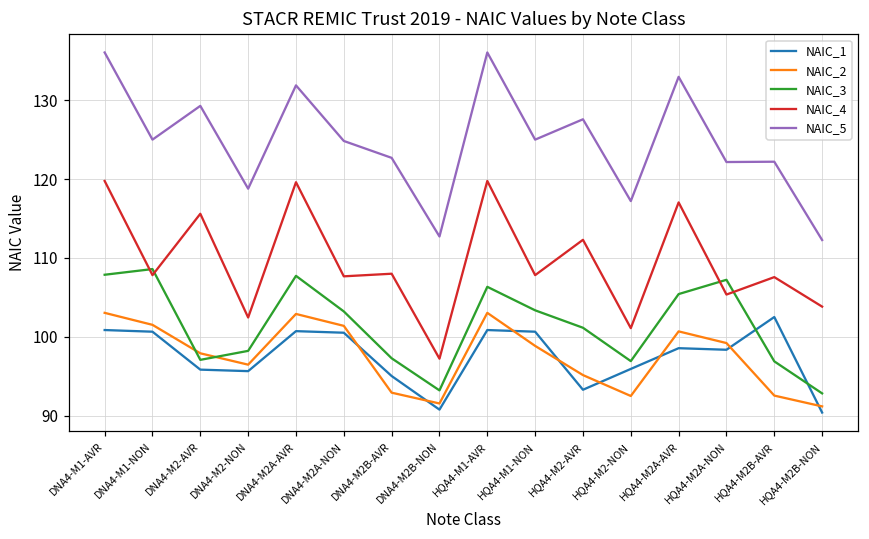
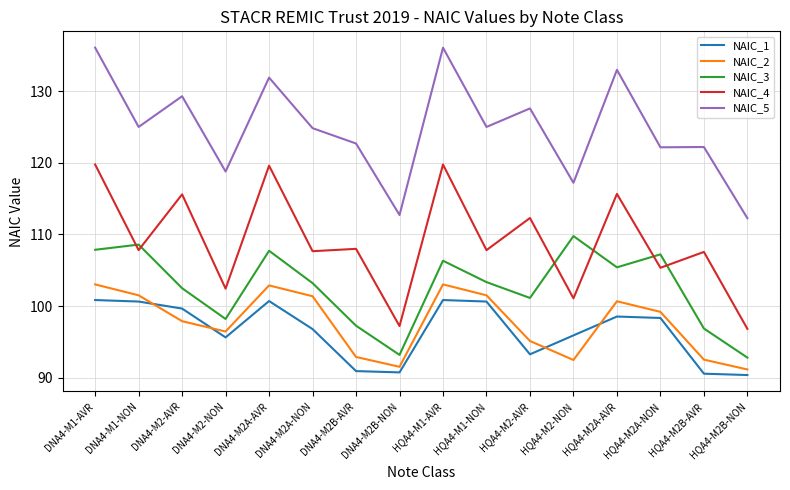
NAIC_1, DNA4-M2-AVR: 96 -> 100
NAIC_3, DNA4-M2-AVR: 97 -> 103
NAIC_1, DNA4-M2A-NON: 101 -> 97
NAIC_1, DNA4-M2B-AVR: 95 -> 91
NAIC_2, HQA4-M1-NON: 99 -> 102
NAIC_3, HQA4-M2-NON: 97 -> 110
NAIC_4, HQA4-M2A-AVR: 117 -> 116
NAIC_1, HQA4-M2B-AVR: 103 -> 91
NAIC_4, HQA4-M2B-NON: 104 -> 97
